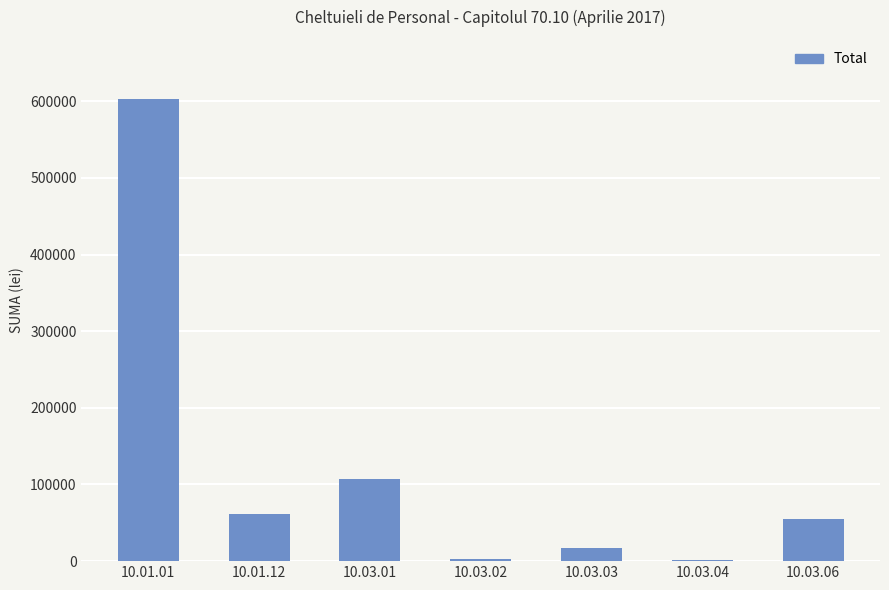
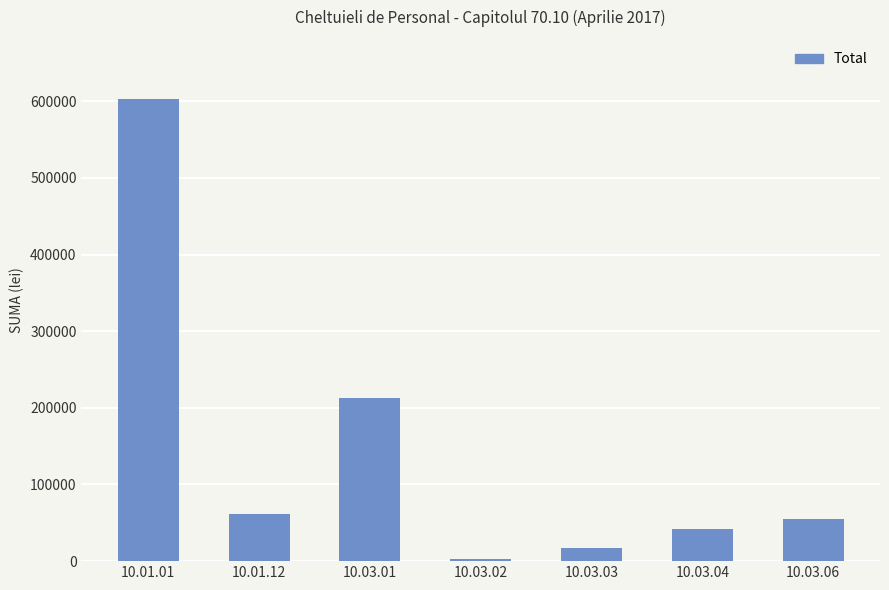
10.03.01: 110000 -> 210000
10.03.04: 0 -> 40000
